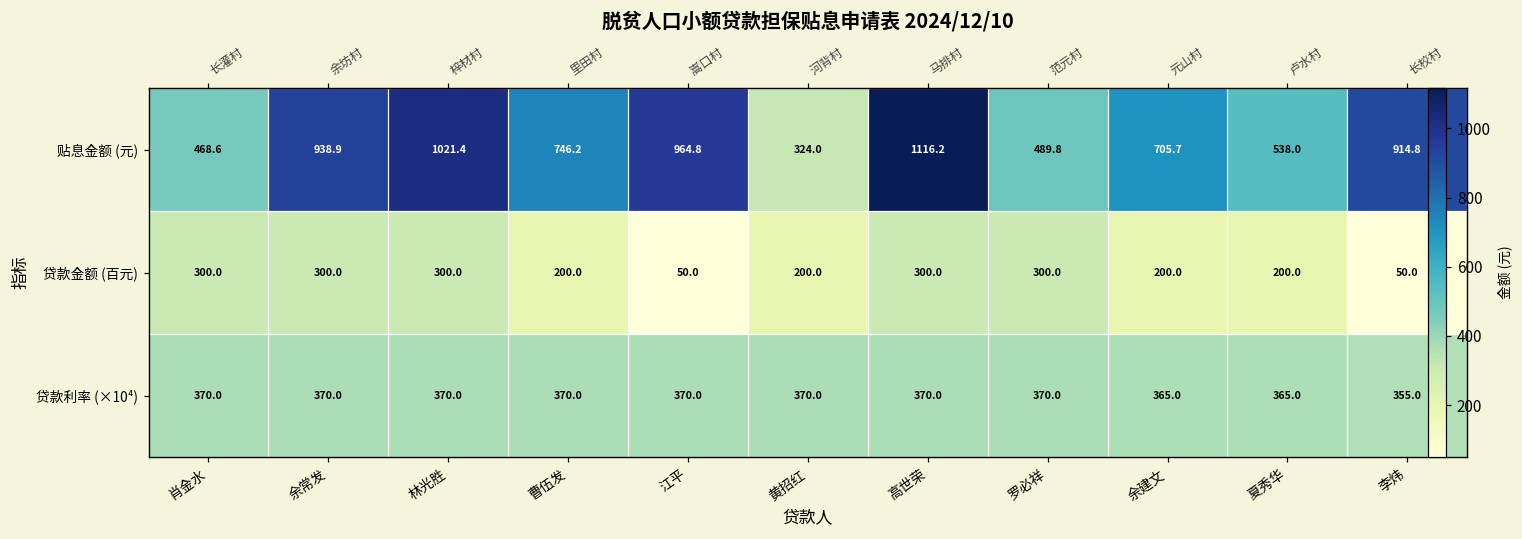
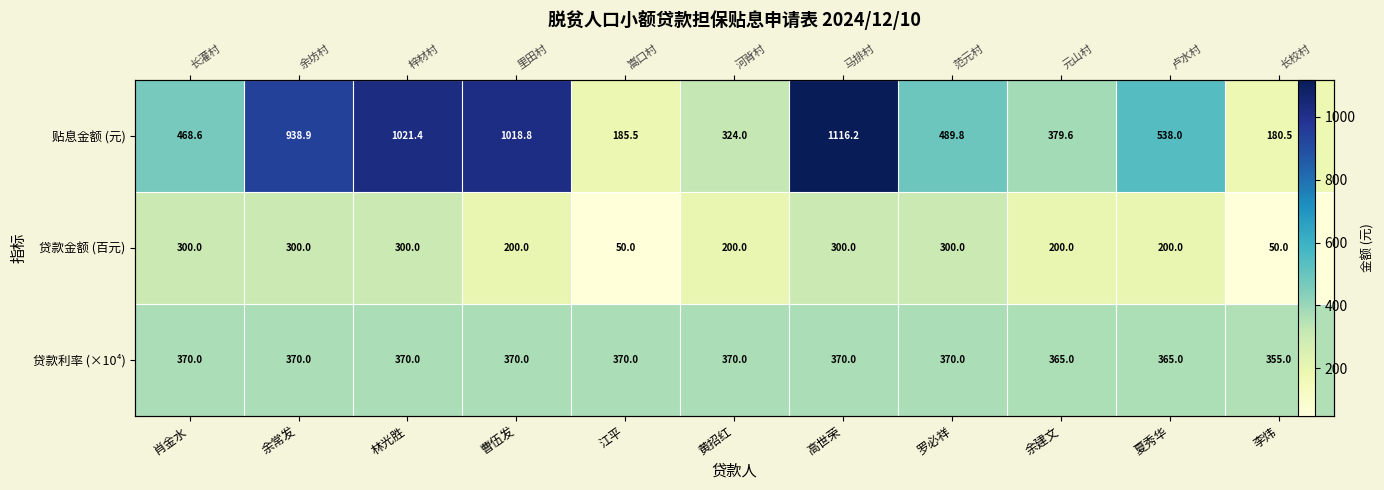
贴息金额 (元), 曹伍发: 746.2 -> 1018.8
贴息金额 (元), 江平: 964.8 -> 185.5
贴息金额 (元), 余建文: 705.7 -> 379.6
贴息金额 (元), 李炜: 914.8 -> 180.5
